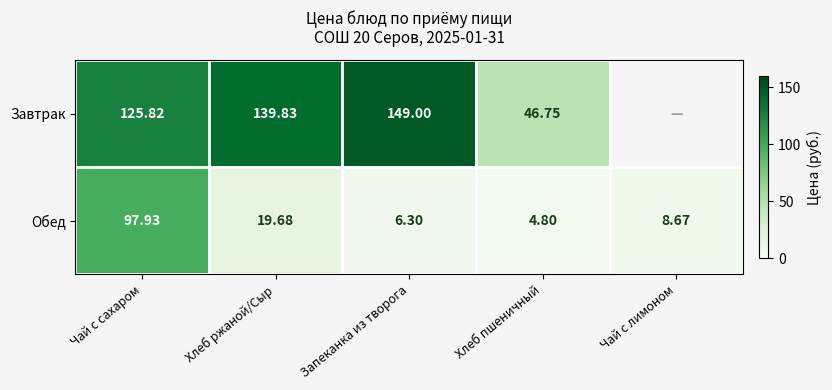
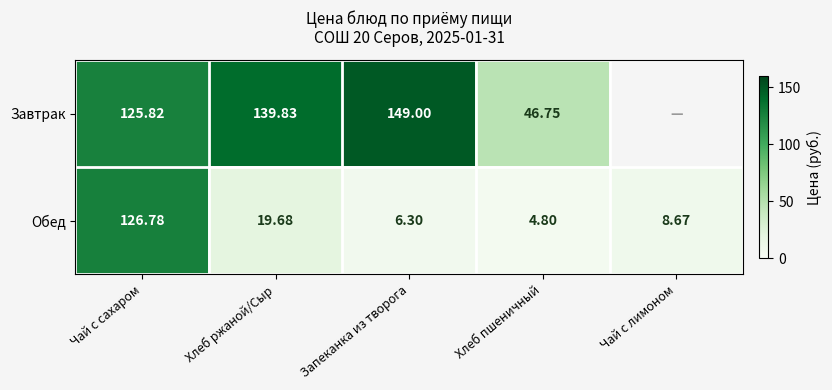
Обед, Чай с сахаром: 97.93 -> 126.78
